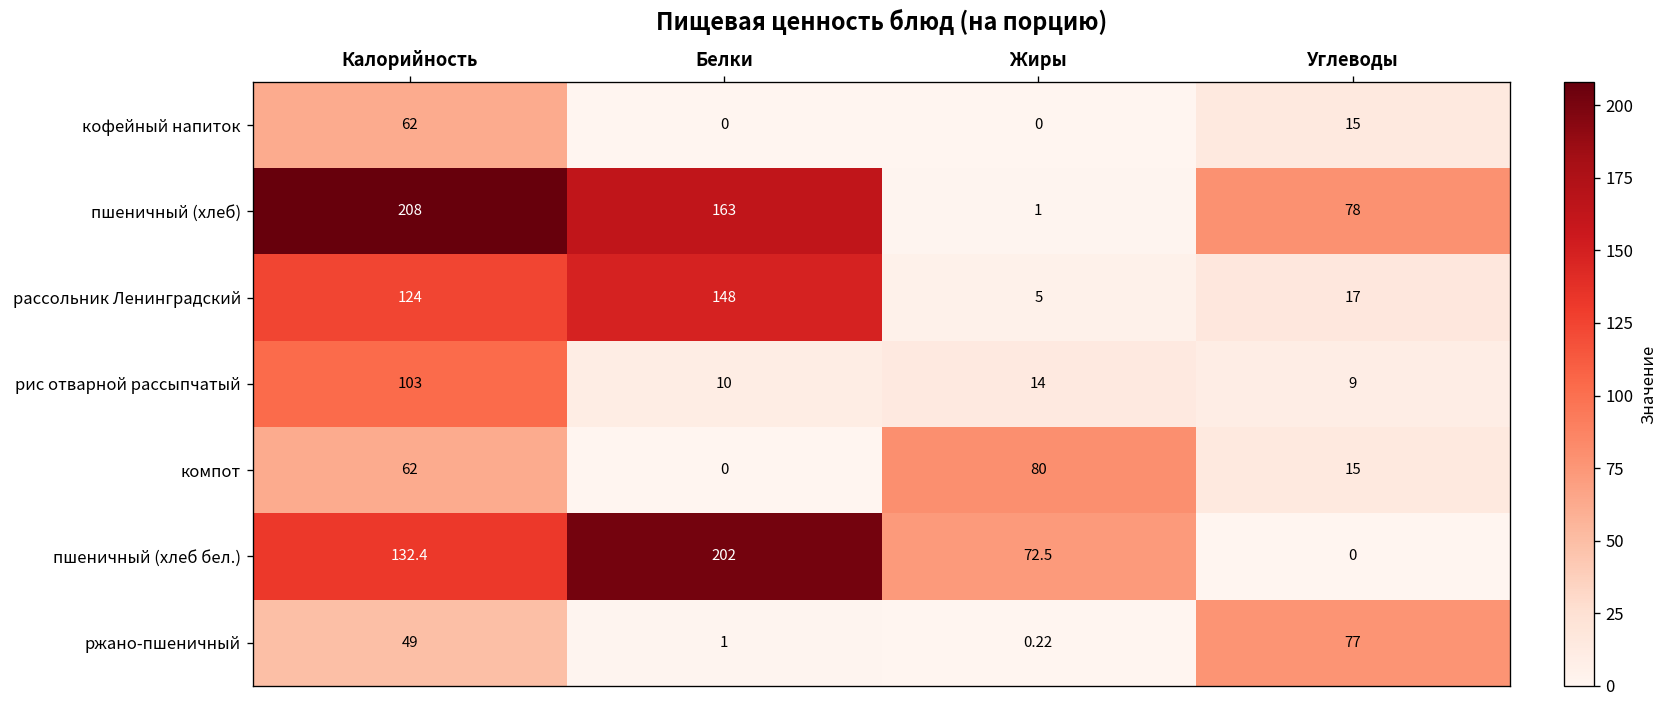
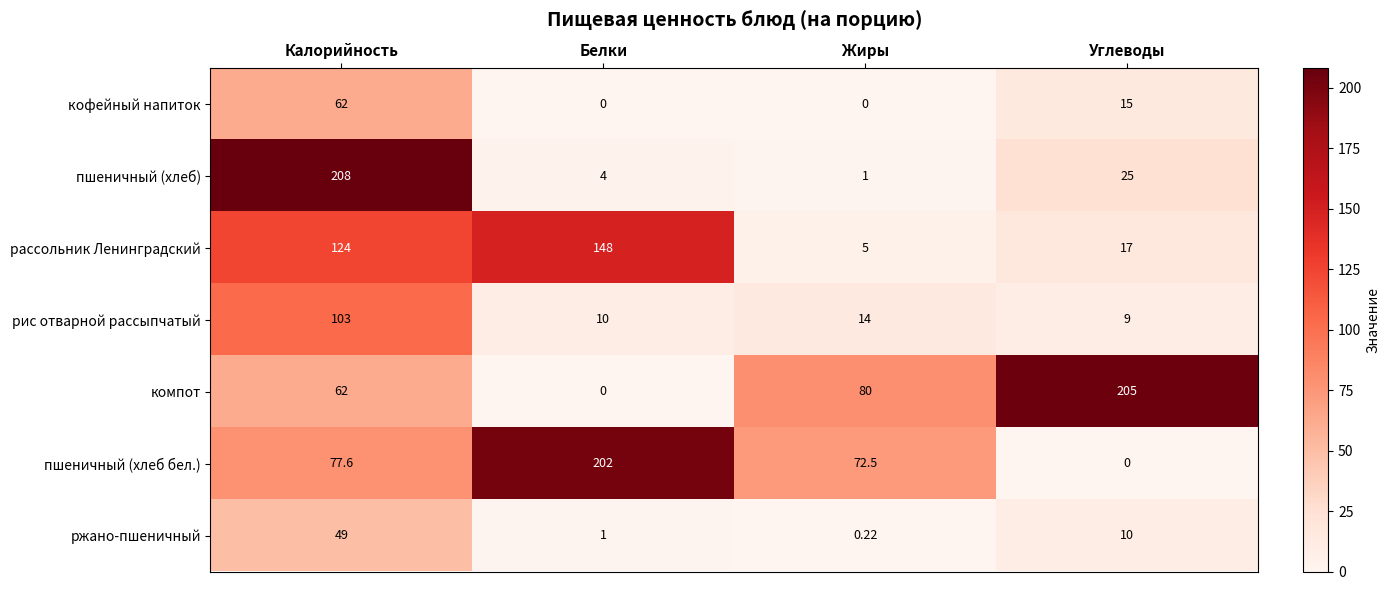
пшеничный (хлеб), Белки: 163 -> 4
пшеничный (хлеб), Углеводы: 78 -> 25
компот, Углеводы: 15 -> 205
пшеничный (хлеб бел.), Калорийность: 132.4 -> 77.6
ржано-пшеничный, Углеводы: 77 -> 10
